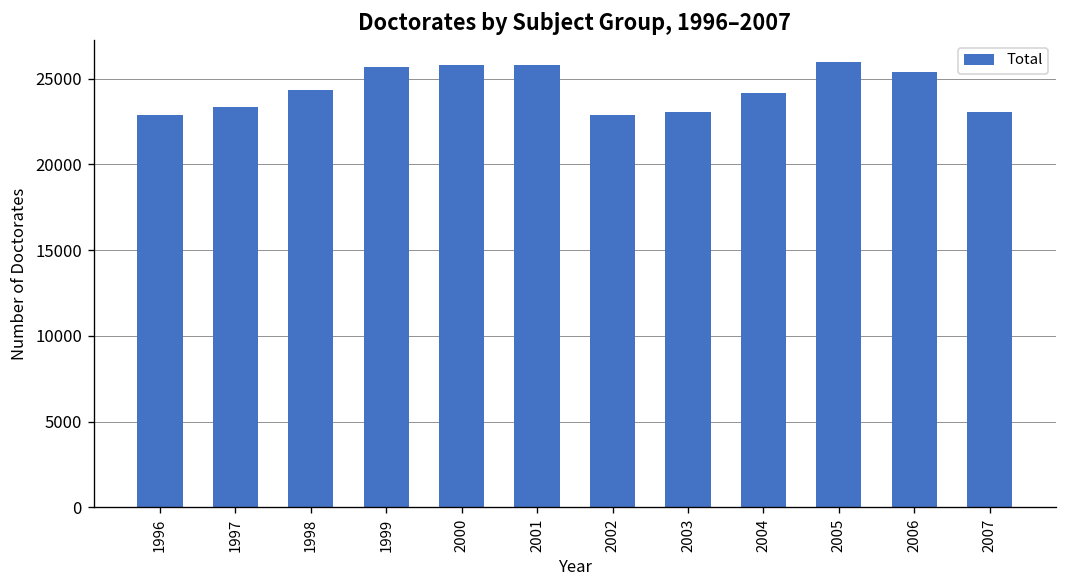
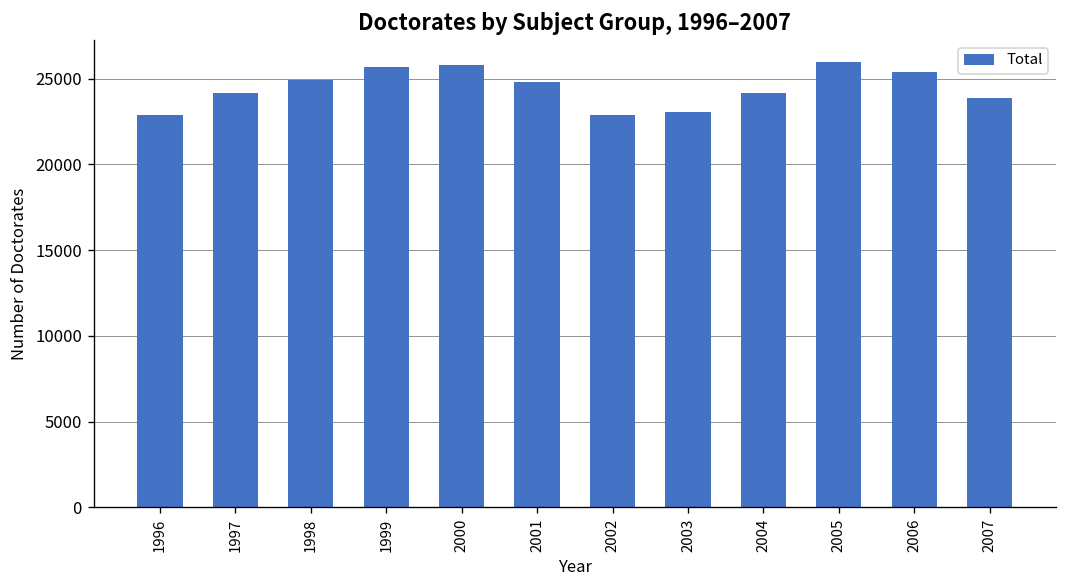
1997: 23300 -> 24200
1998: 24300 -> 24900
2001: 25800 -> 24800
2007: 23000 -> 23800
